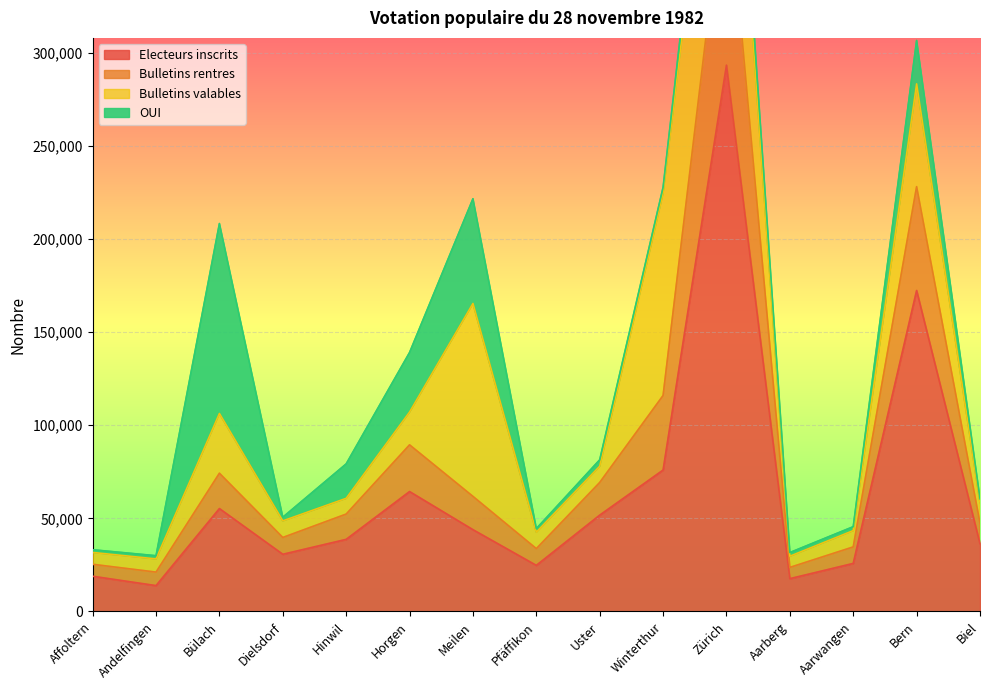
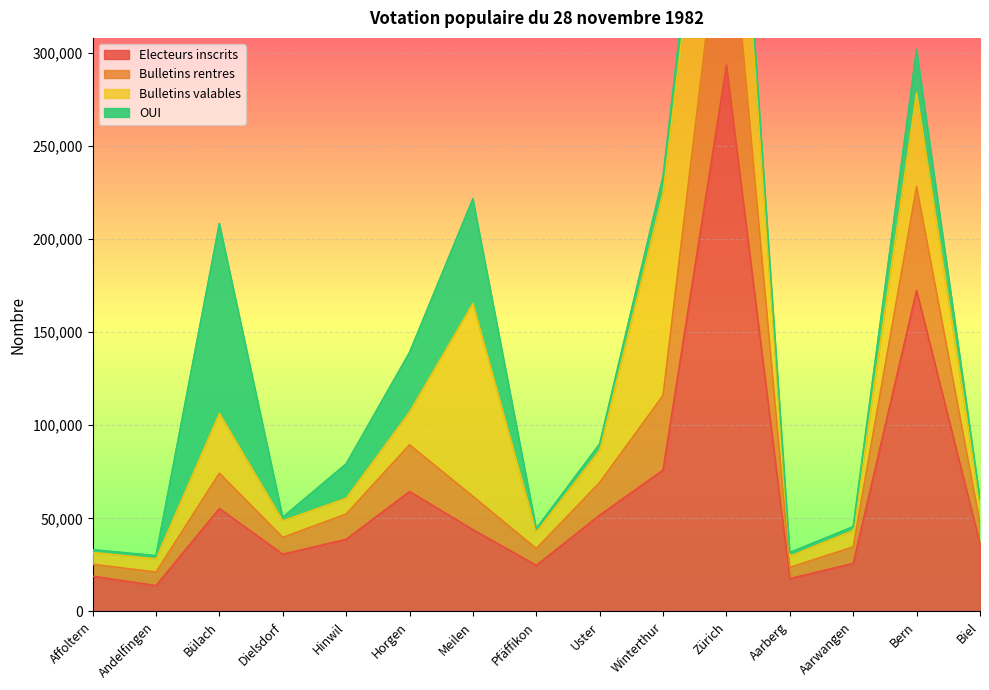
Bulletins valables, Uster: 9,000 -> 17,000
OUI, Winterthur: 3,000 -> 9,000
Bulletins valables, Bern: 55,000 -> 50,000
